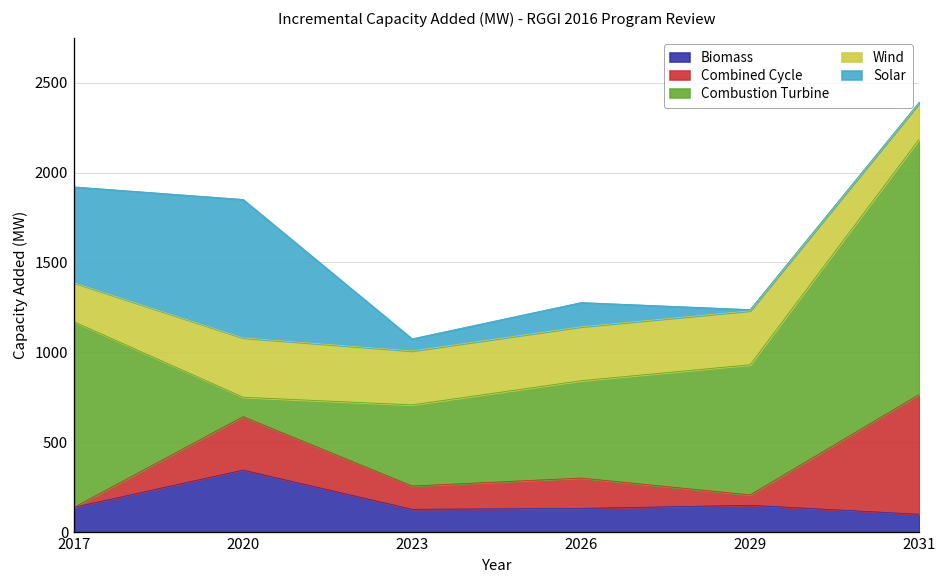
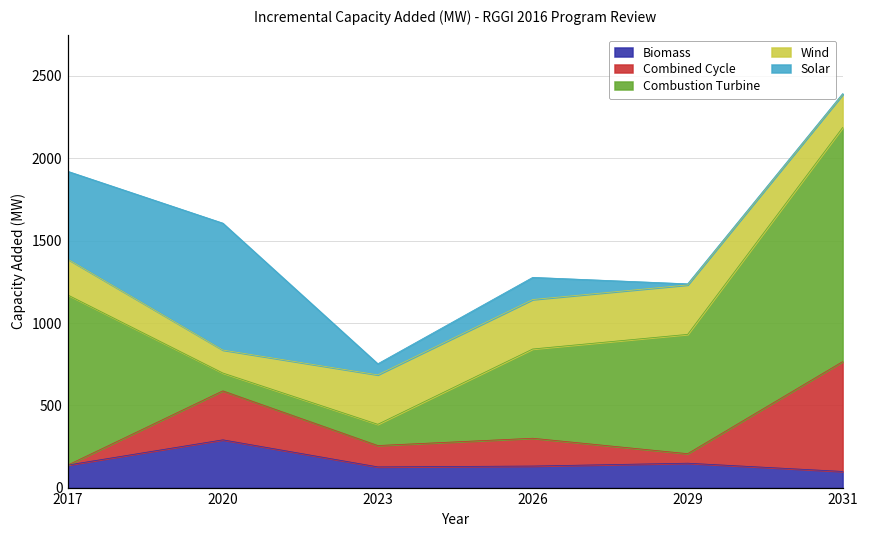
Biomass, 2020: 350 -> 290
Wind, 2020: 330 -> 140
Combustion Turbine, 2023: 450 -> 130
